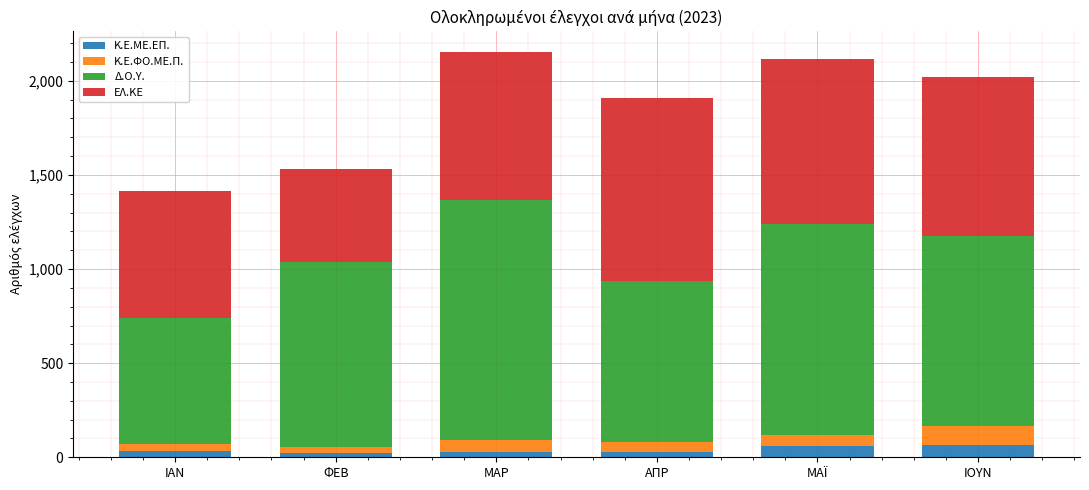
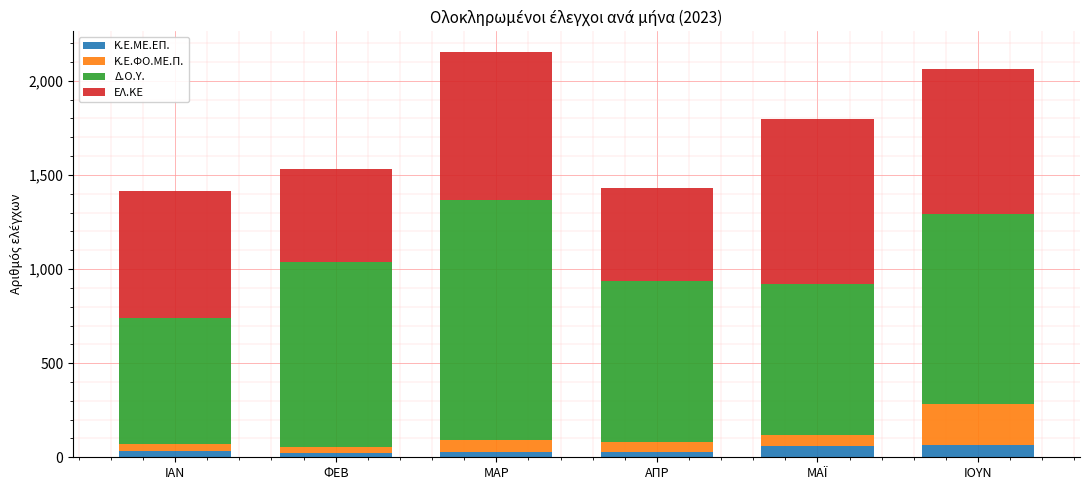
ΕΛ.ΚΕ, ΑΠΡ: 970 -> 490
Δ.Ο.Υ., ΜΑΪ: 1,120 -> 800
Κ.Ε.ΦΟ.ΜΕ.Π., ΙΟΥΝ: 100 -> 220
ΕΛ.ΚΕ, ΙΟΥΝ: 850 -> 770
